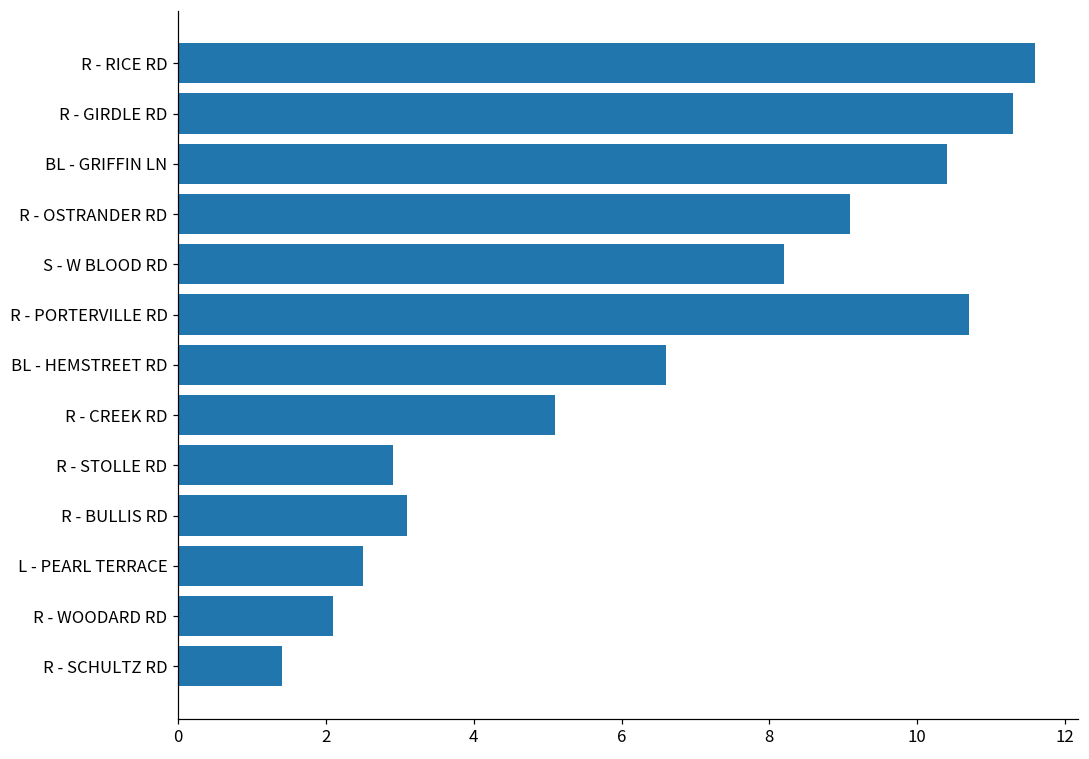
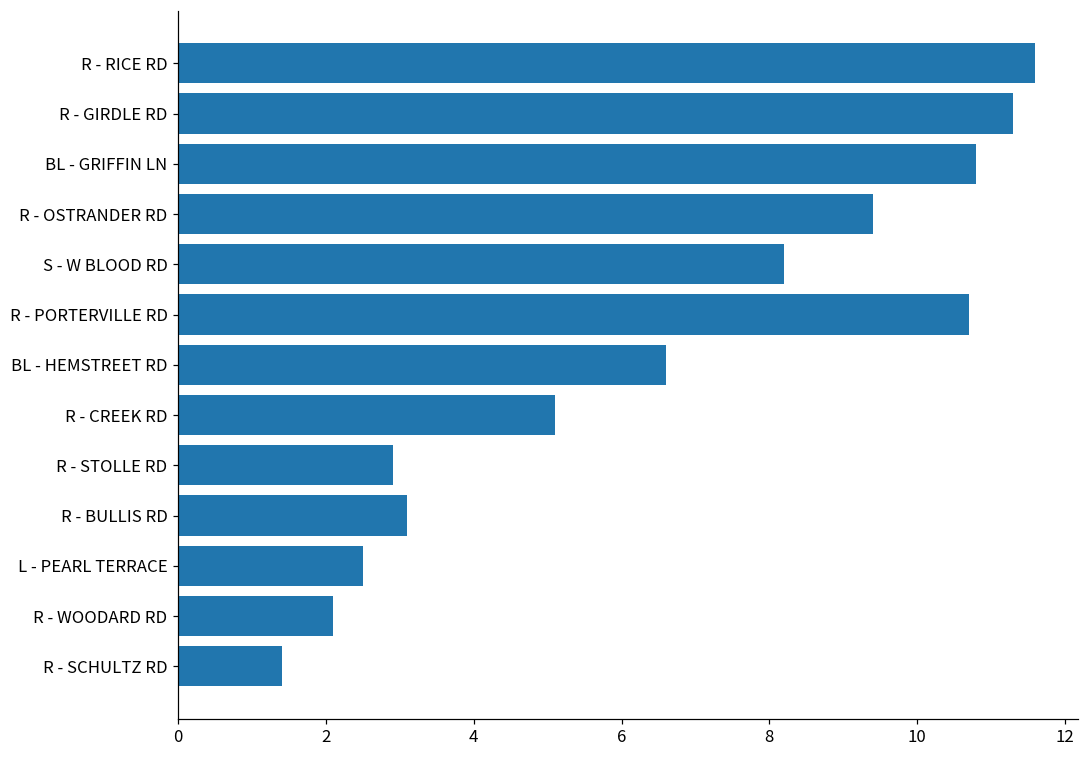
BL - GRIFFIN LN: 10.4 -> 10.8
R - OSTRANDER RD: 9.1 -> 9.4
